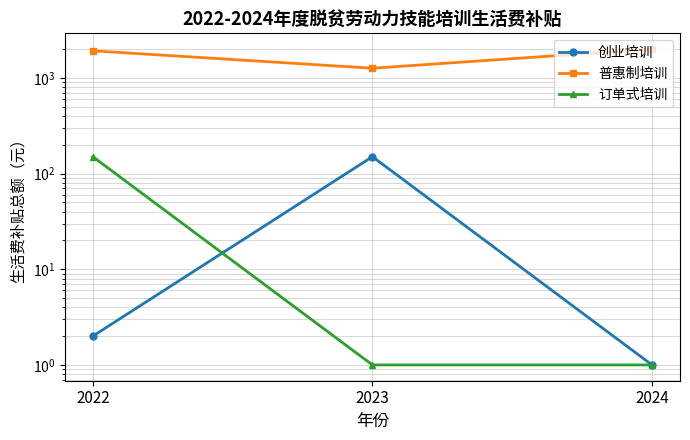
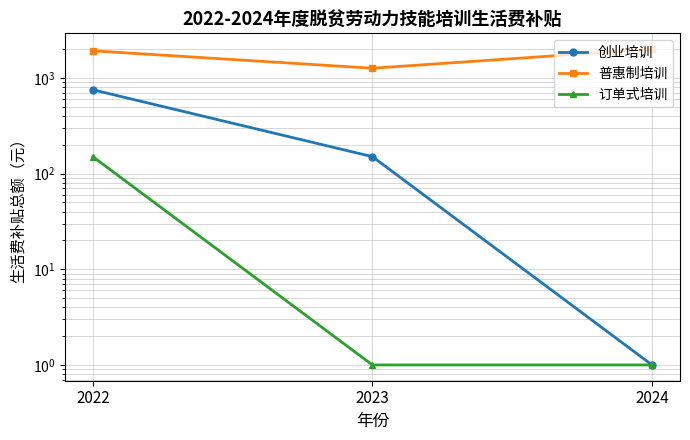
创业培训, 2022: 2 -> 800
